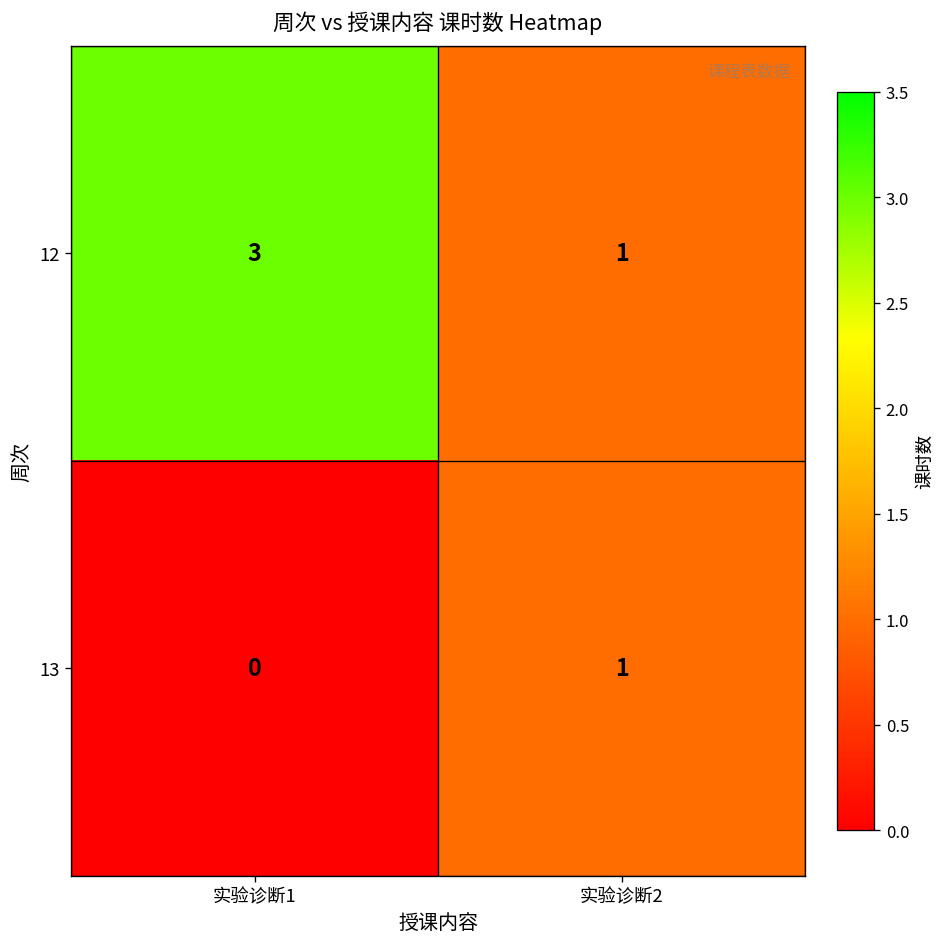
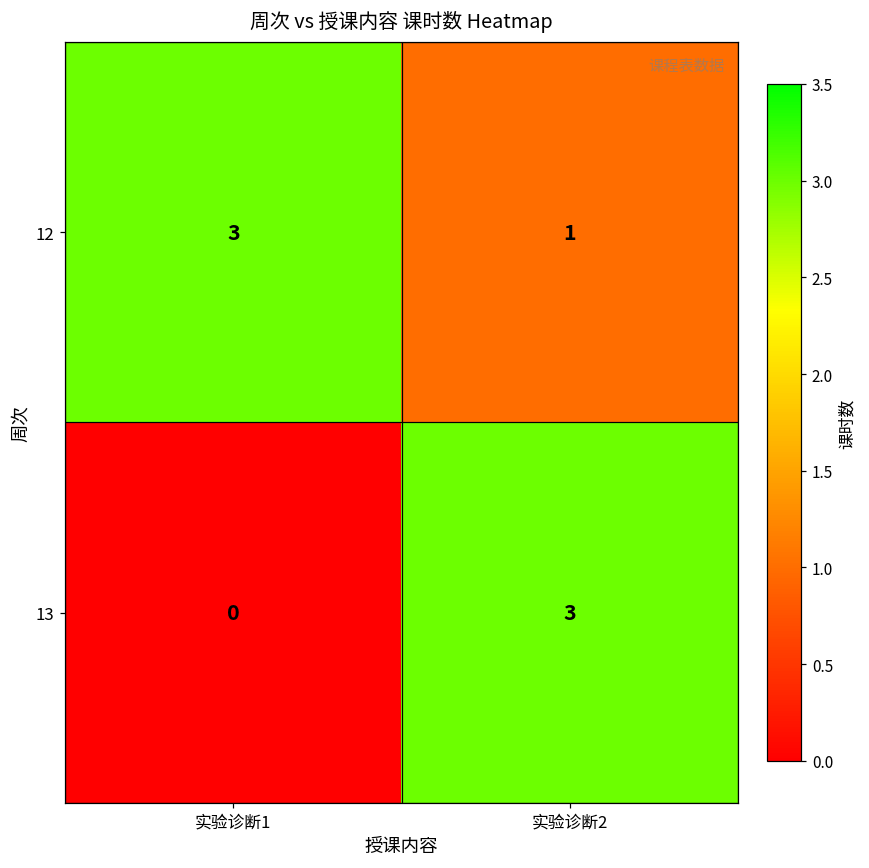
13, 实验诊断2: 1 -> 3
